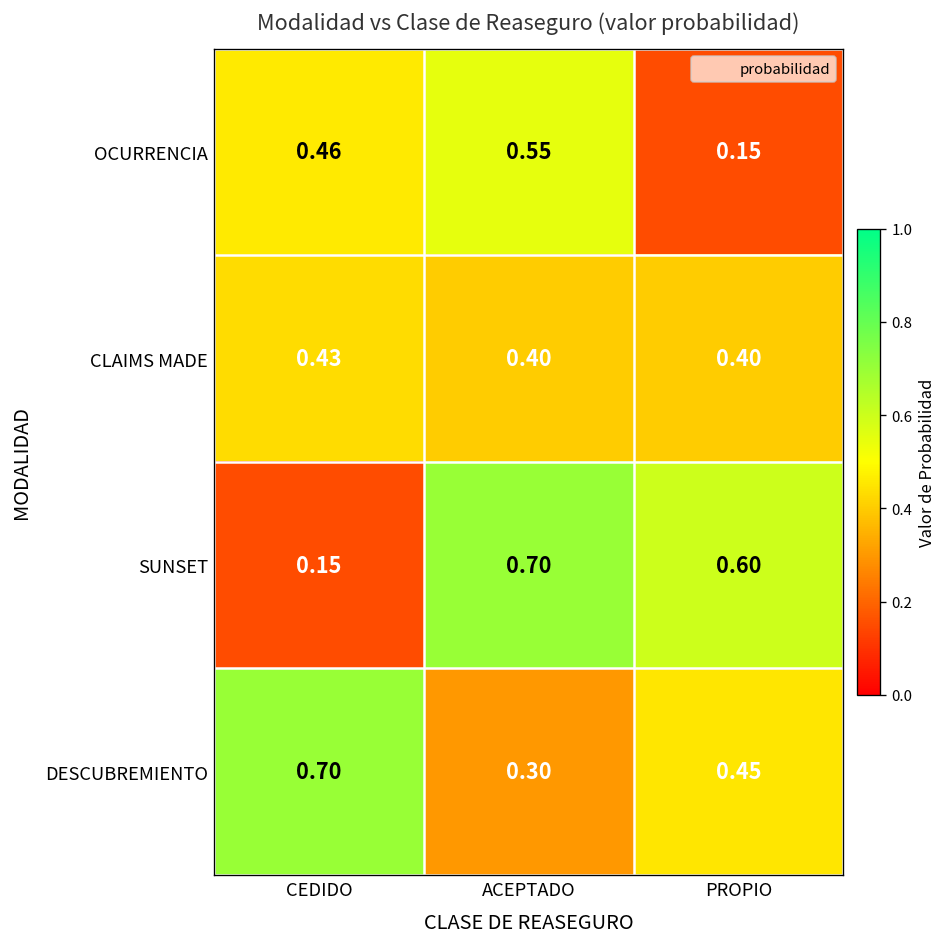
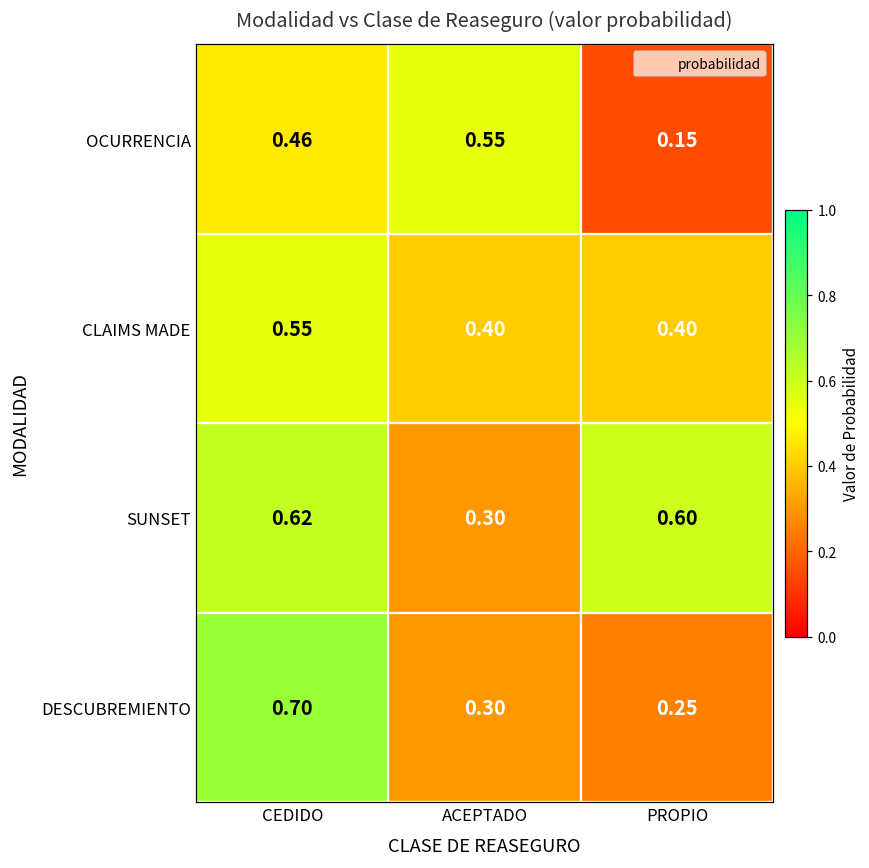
CLAIMS MADE, CEDIDO: 0.43 -> 0.55
SUNSET, CEDIDO: 0.15 -> 0.62
SUNSET, ACEPTADO: 0.70 -> 0.30
DESCUBREMIENTO, PROPIO: 0.45 -> 0.25
